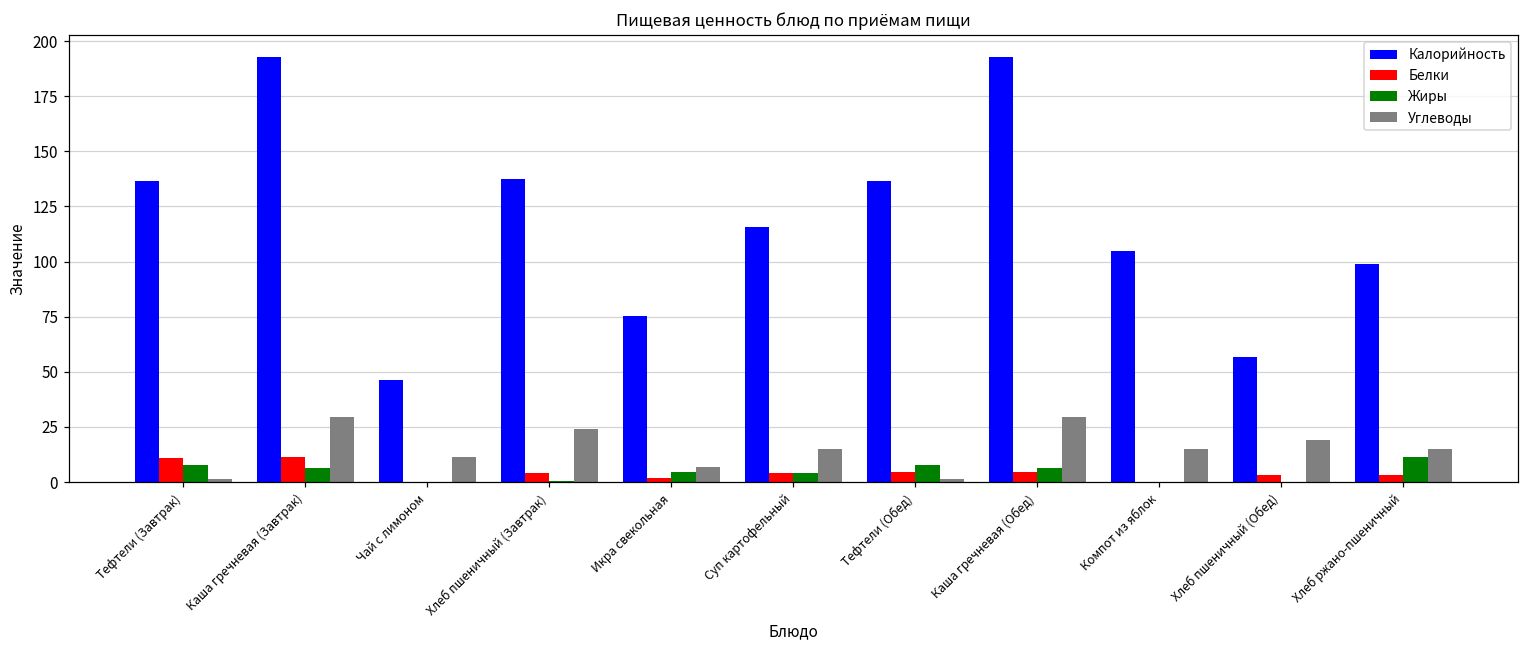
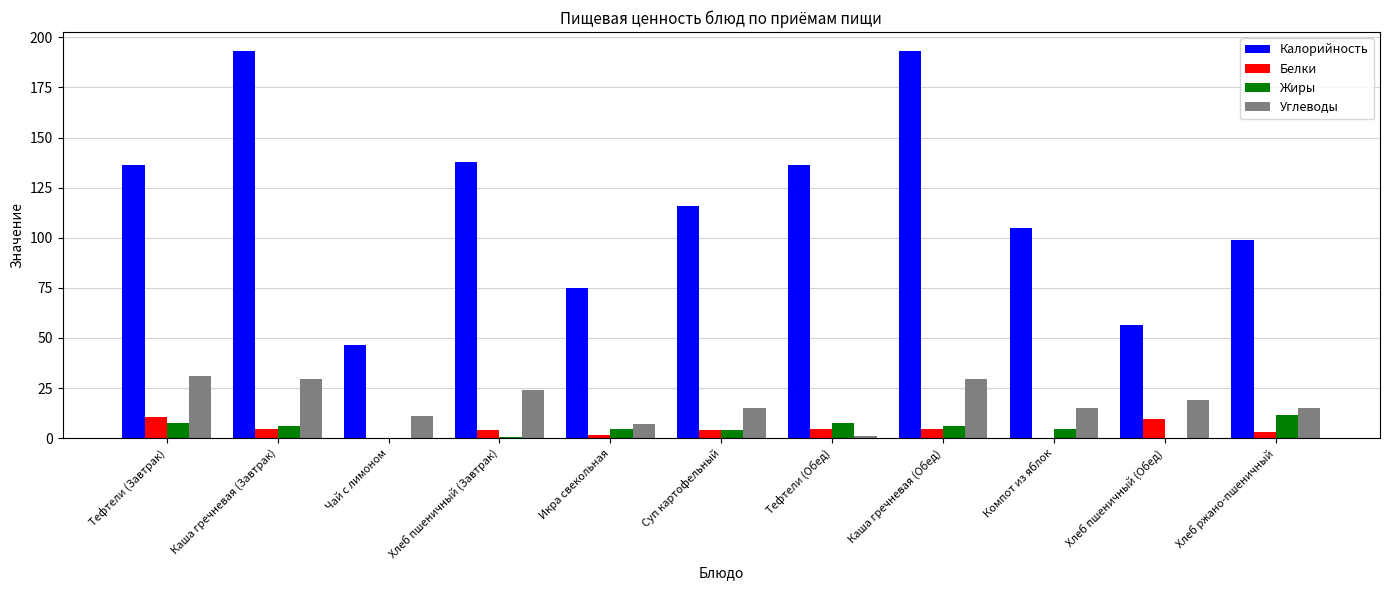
Углеводы, Тефтели (Завтрак): 1 -> 31
Белки, Каша гречневая (Завтрак): 12 -> 4
Жиры, Компот из яблок: 0 -> 5
Белки, Хлеб пшеничный (Обед): 3 -> 10
